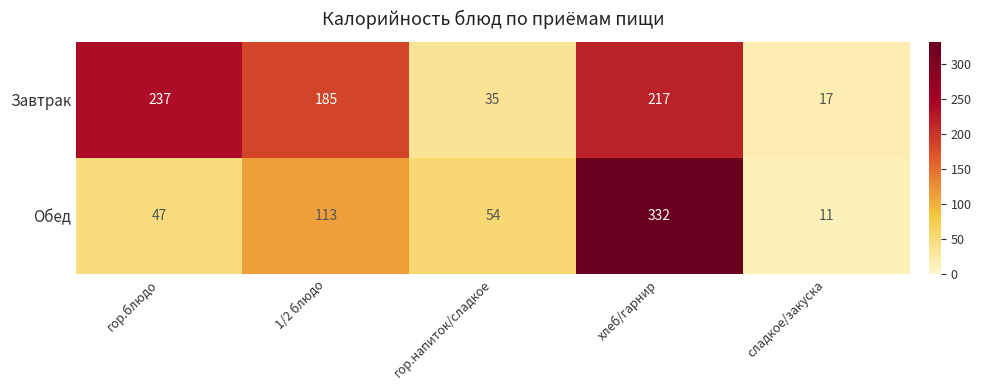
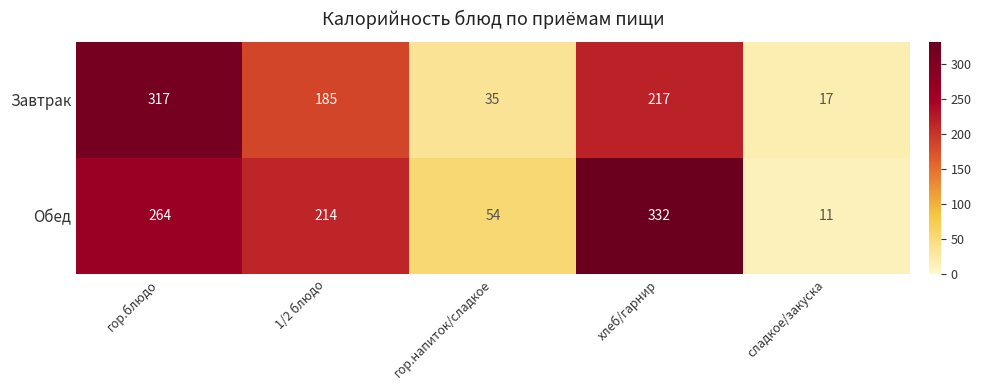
Завтрак, гор.блюдо: 237 -> 317
Обед, гор.блюдо: 47 -> 264
Обед, 1/2 блюдо: 113 -> 214
